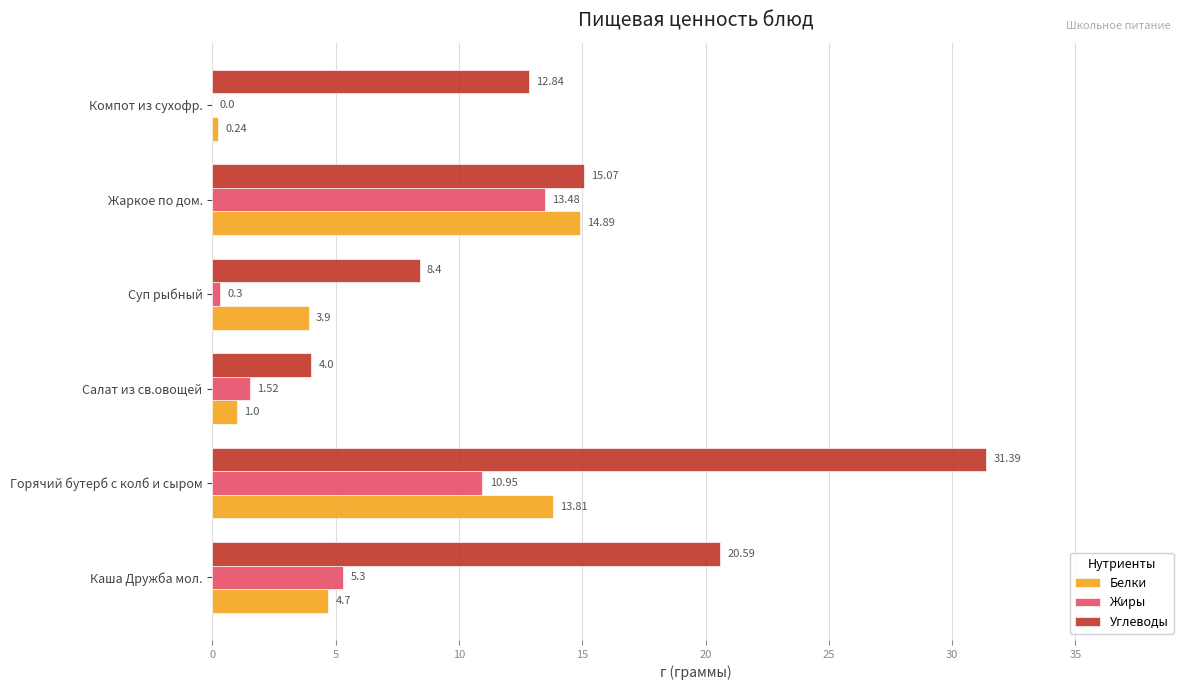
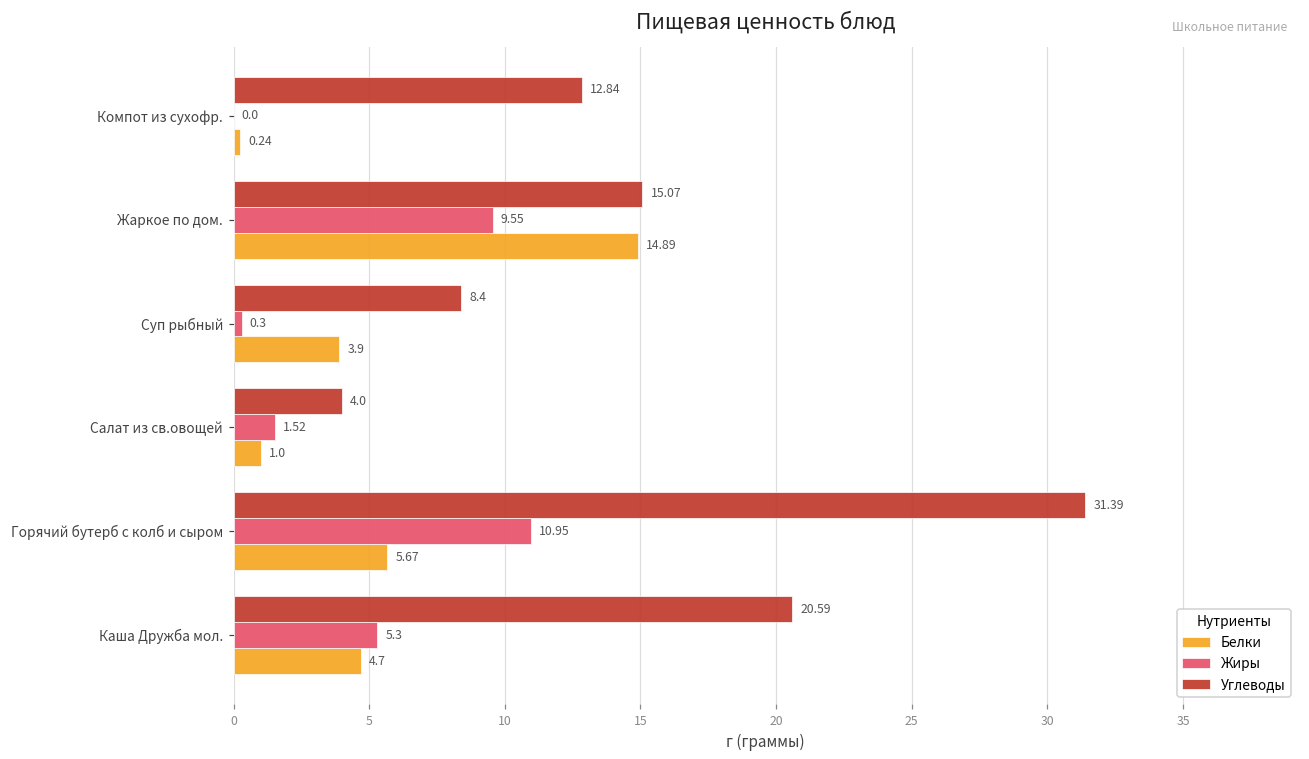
Жиры, Жаркое по дом.: 13.48 -> 9.55
Белки, Горячий бутерб с колб и сыром: 13.81 -> 5.67
